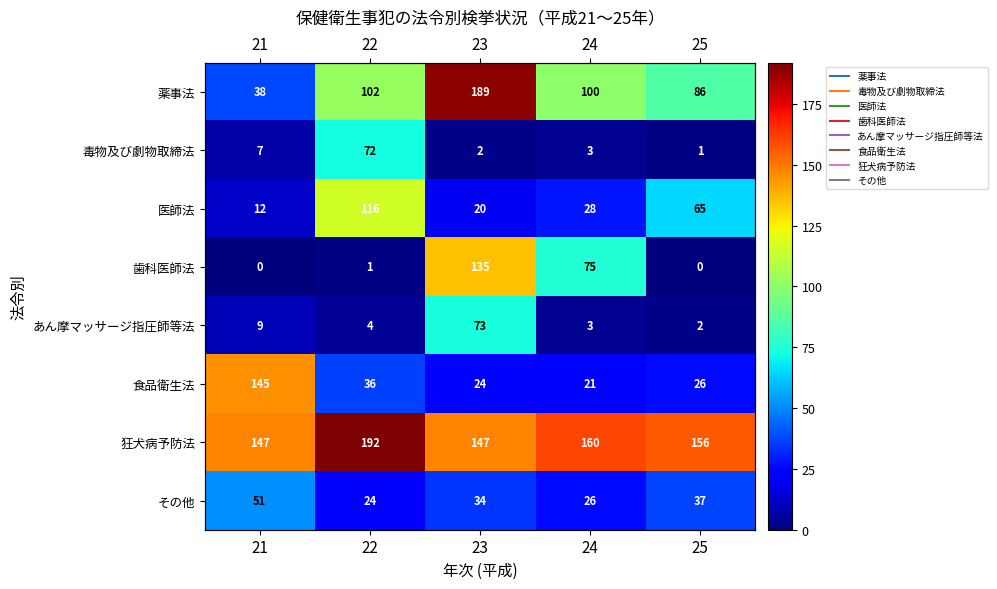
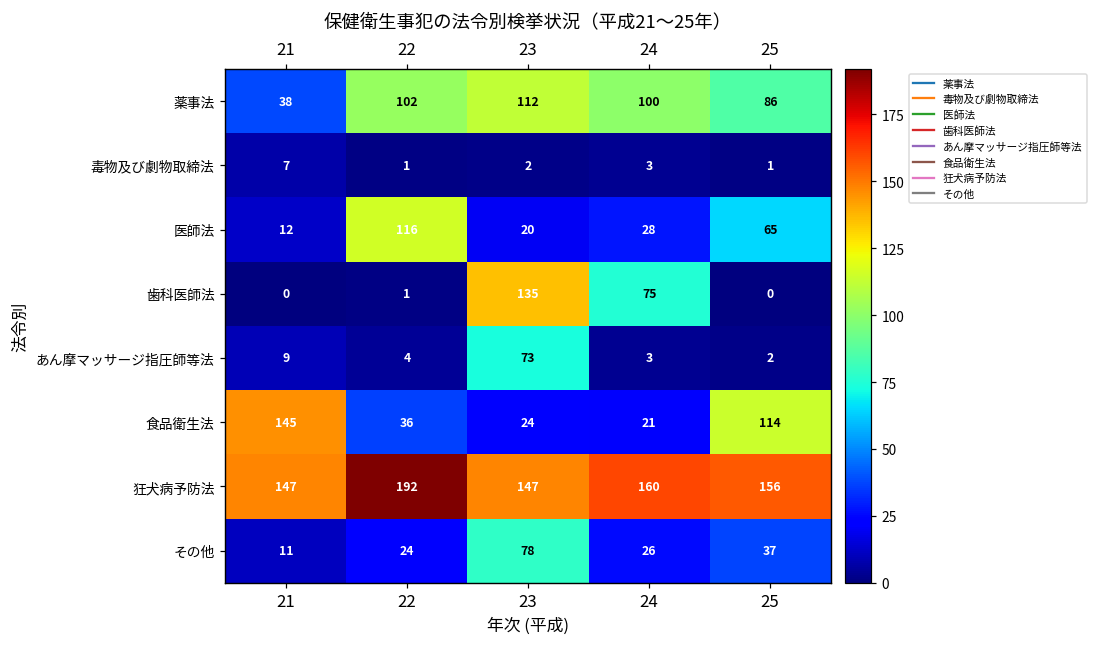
薬事法, 23: 189 -> 112
毒物及び劇物取締法, 22: 72 -> 1
食品衛生法, 25: 26 -> 114
その他, 21: 51 -> 11
その他, 23: 34 -> 78
